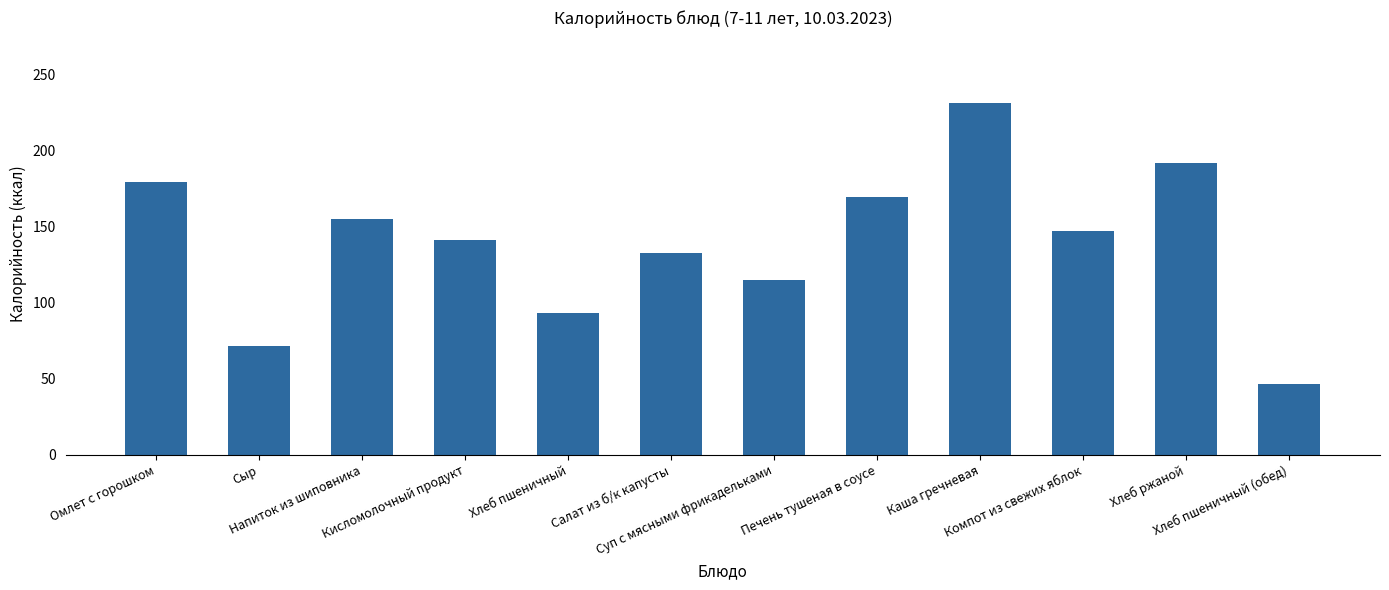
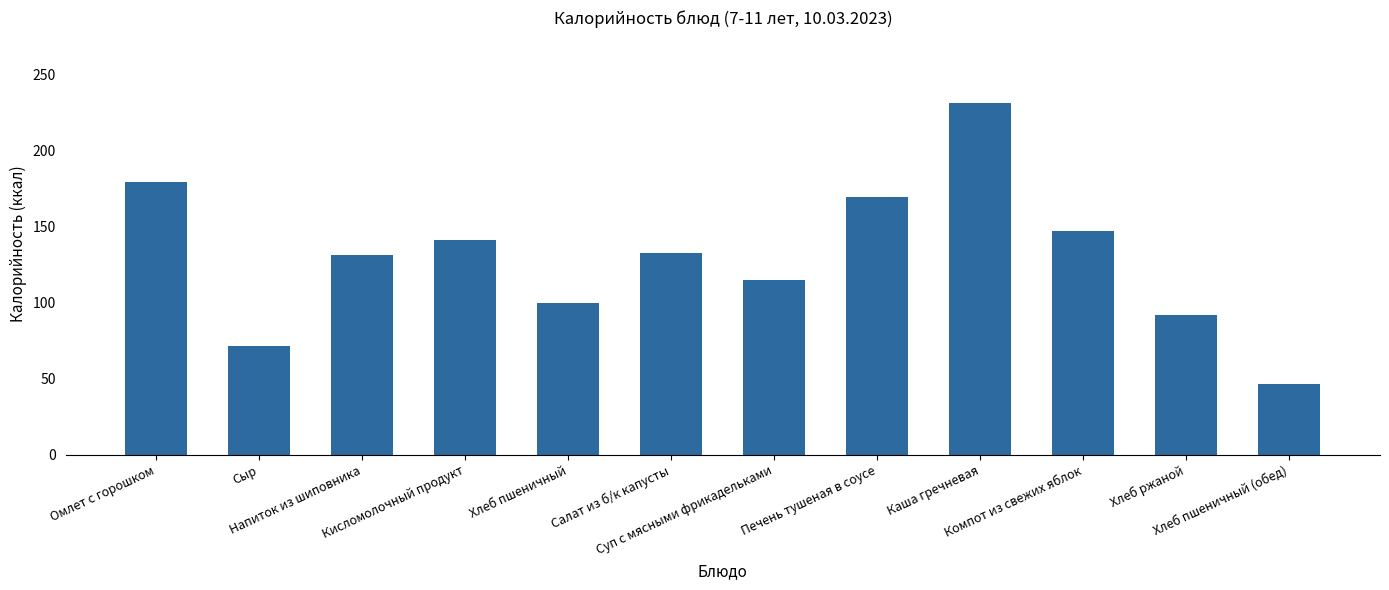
Напиток из шиповника: 155 -> 132
Хлеб пшеничный: 93 -> 100
Хлеб ржаной: 192 -> 92
